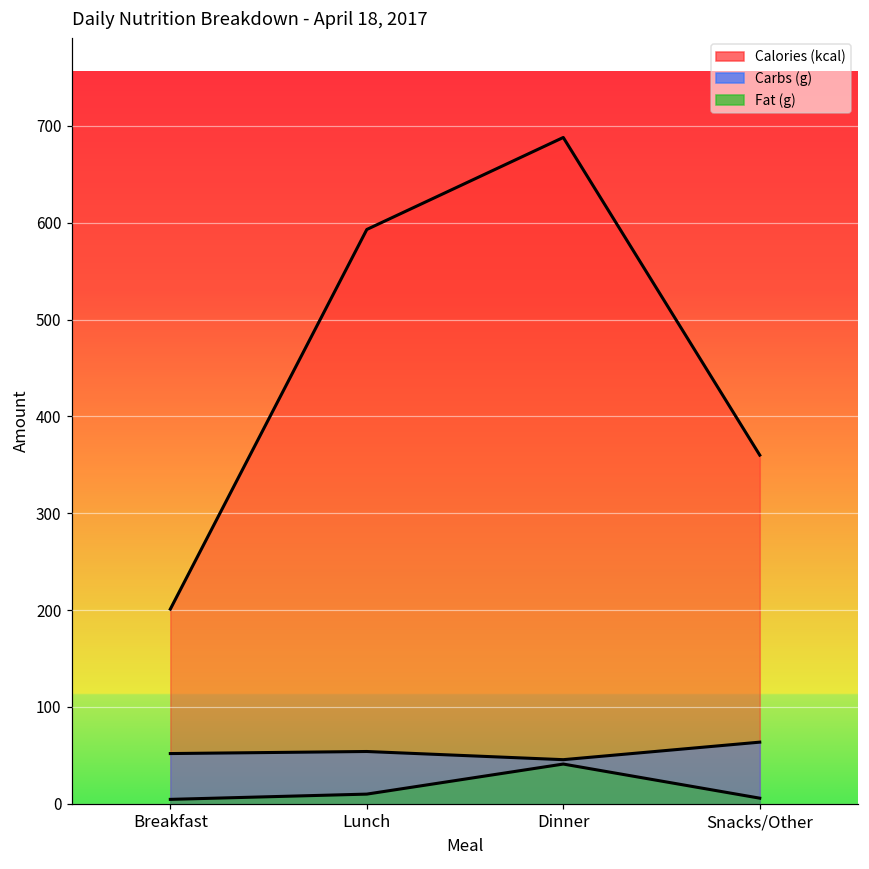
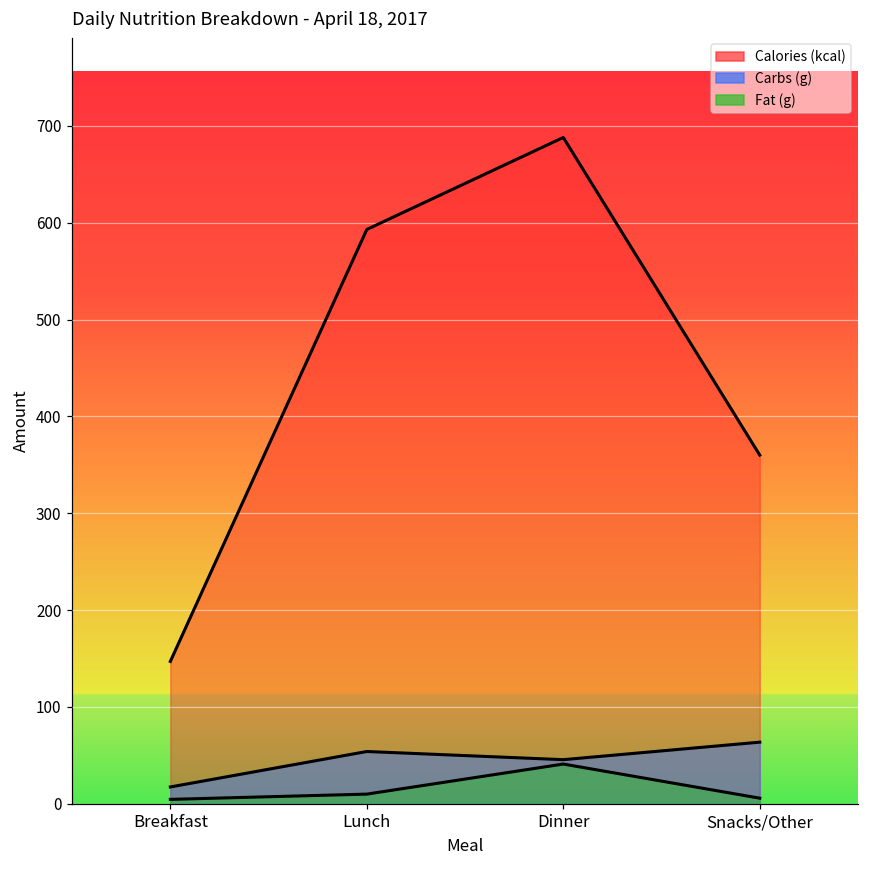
Calories (kcal), Breakfast: 200 -> 150
Carbs (g), Breakfast: 50 -> 20
